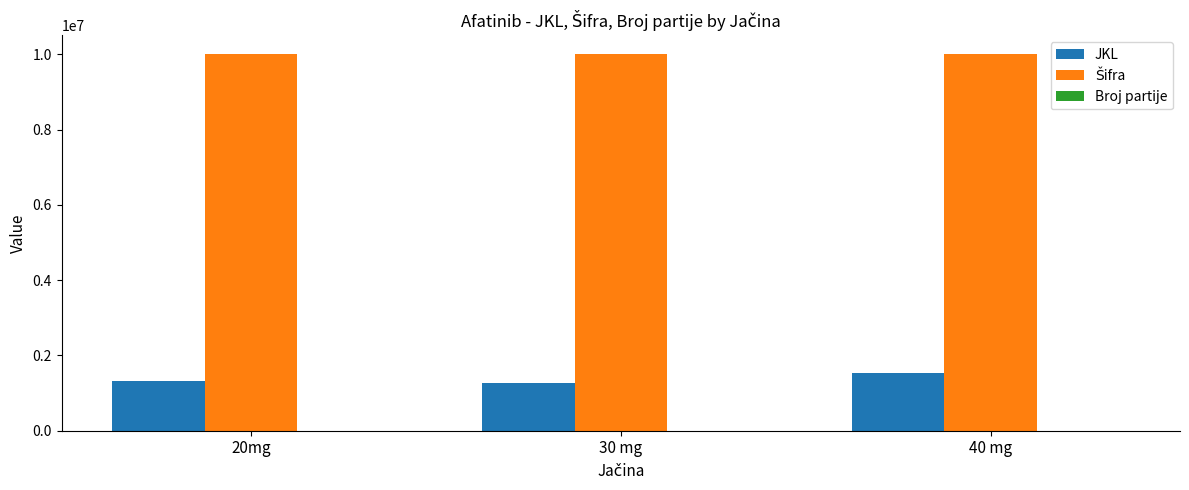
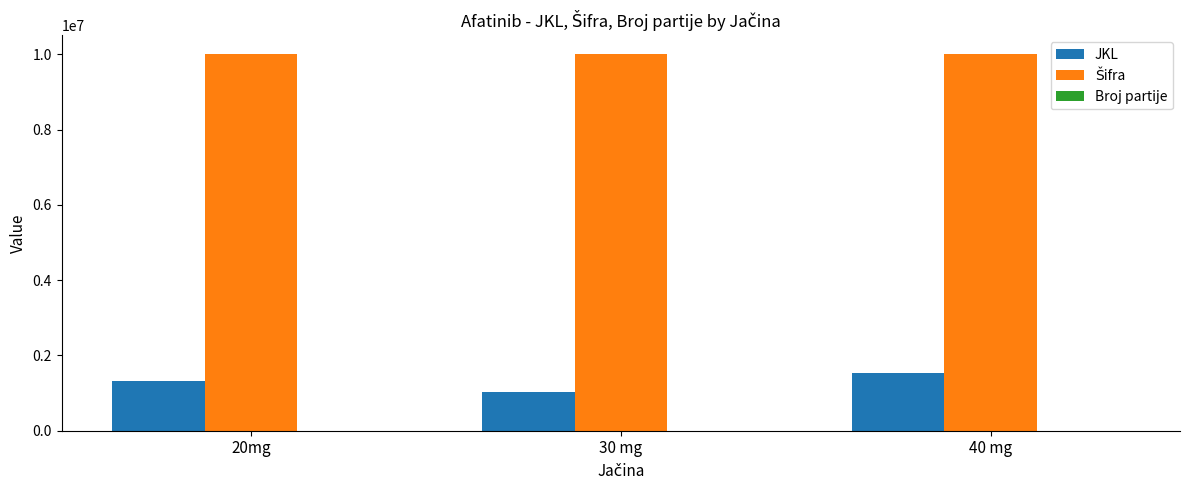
JKL, 30 mg: 1300000 -> 1000000
